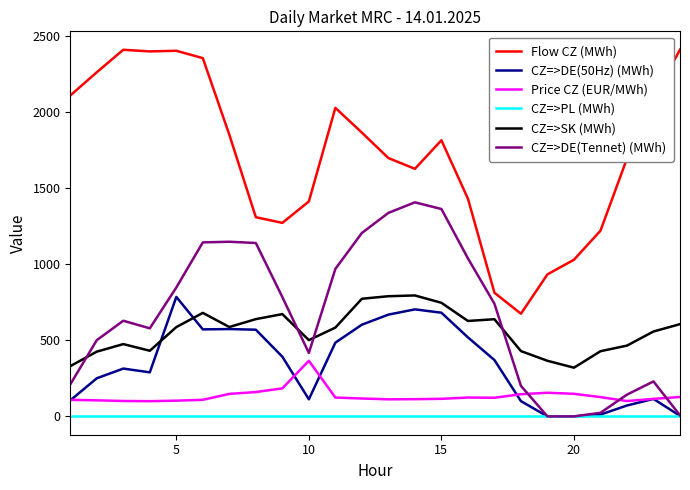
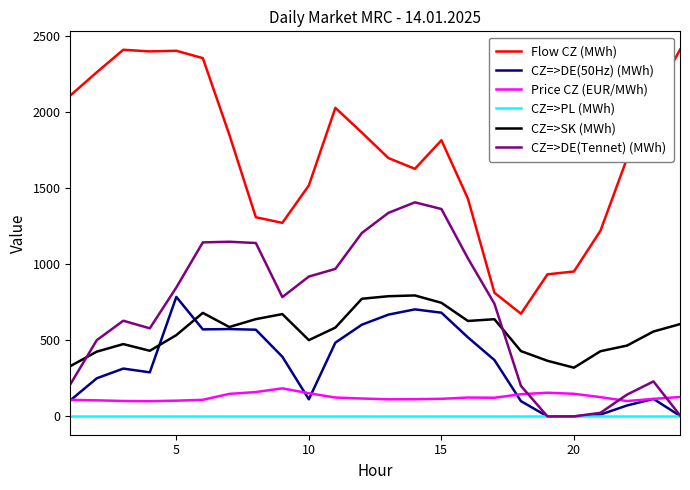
CZ=>SK (MWh), 5: 590 -> 530
Flow CZ (MWh), 10: 1410 -> 1520
Price CZ (EUR/MWh), 10: 370 -> 150
CZ=>DE(Tennet) (MWh), 10: 420 -> 920
Flow CZ (MWh), 20: 1030 -> 950
